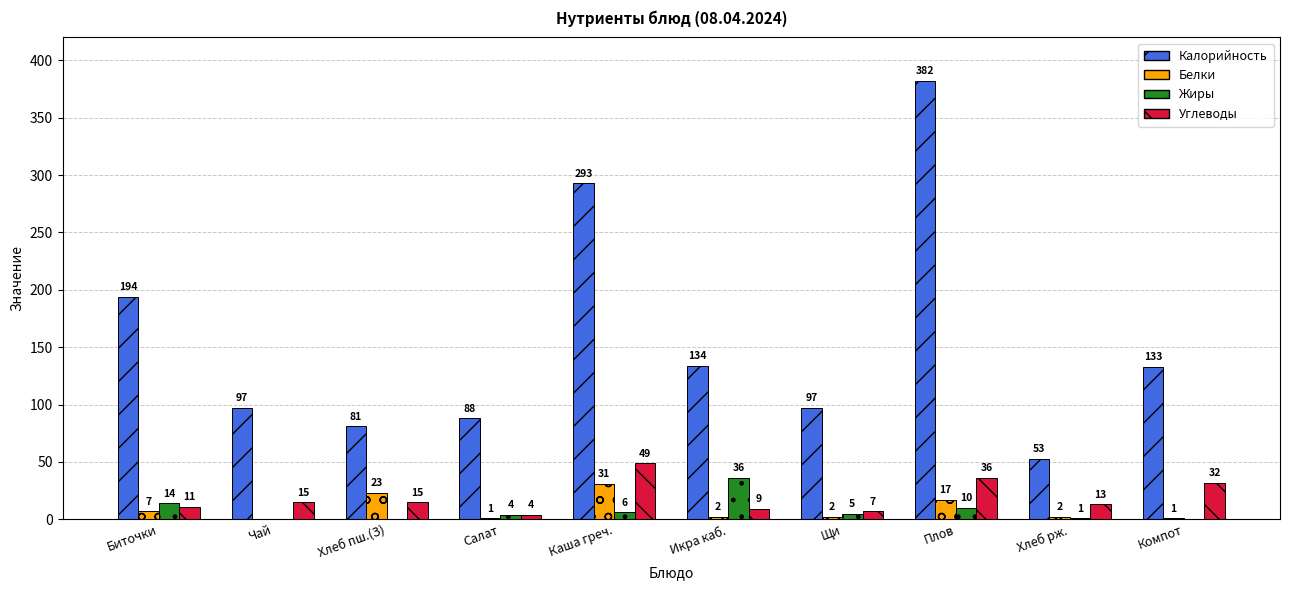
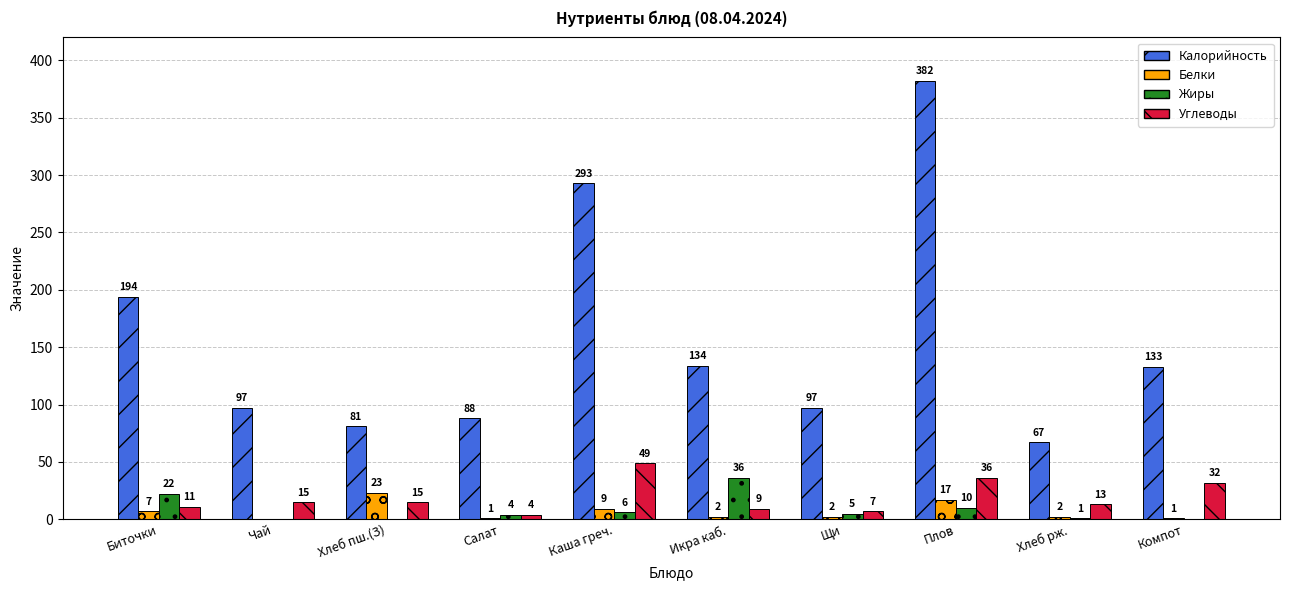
Жиры, Биточки: 14 -> 22
Белки, Каша греч.: 31 -> 9
Калорийность, Хлеб рж.: 53 -> 67
